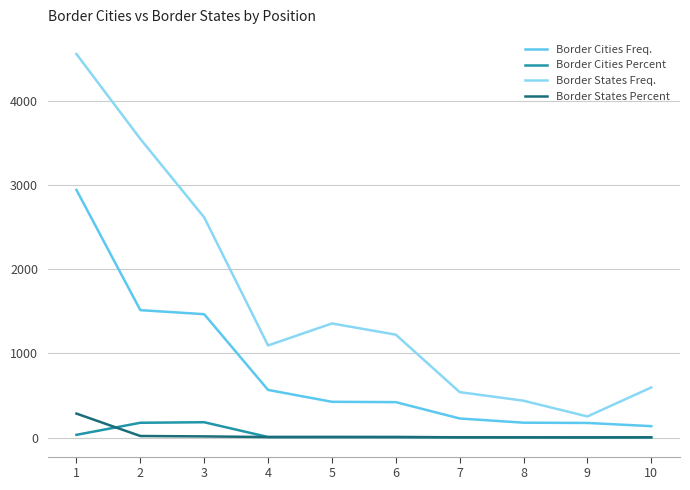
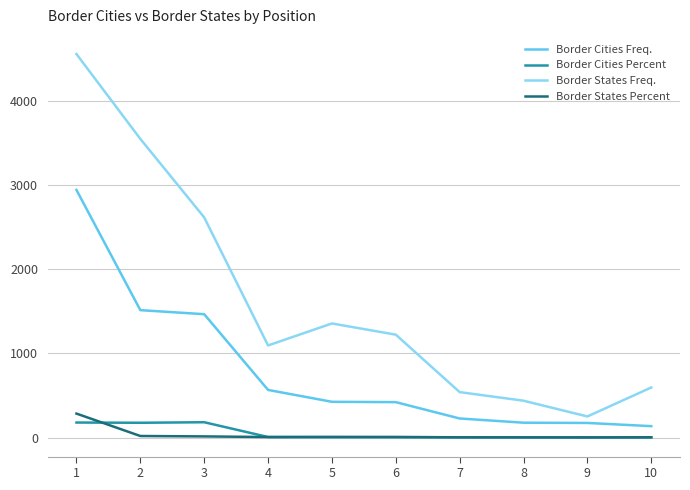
Border Cities Percent, 1: 0 -> 200
